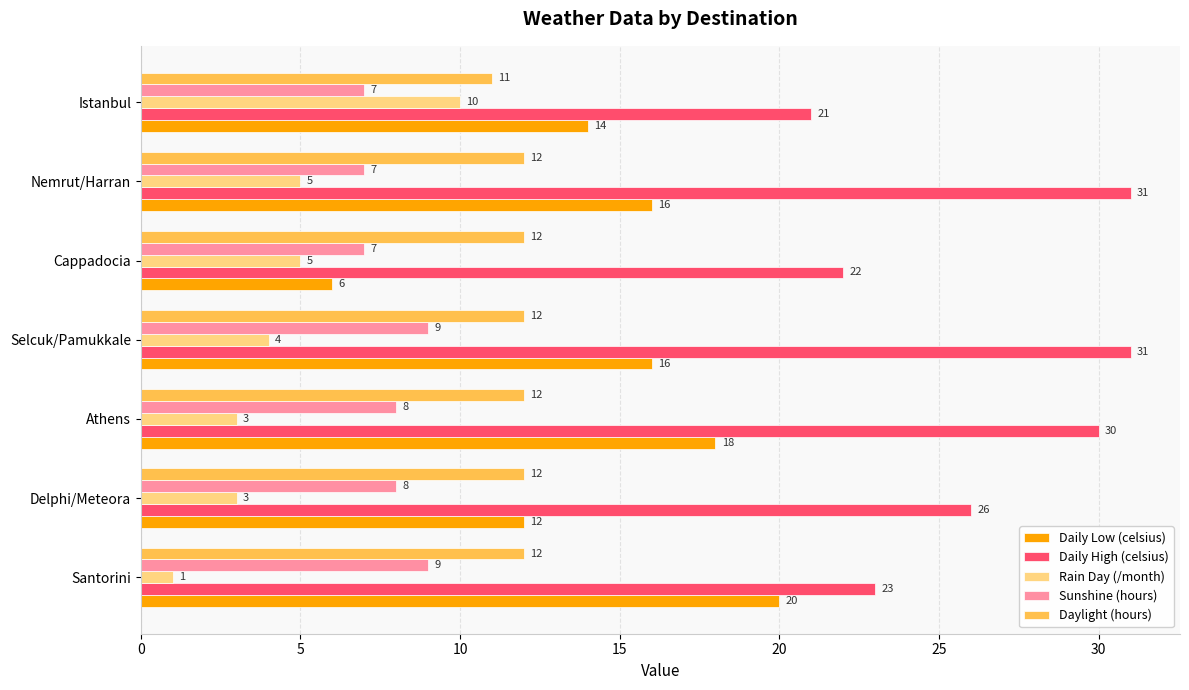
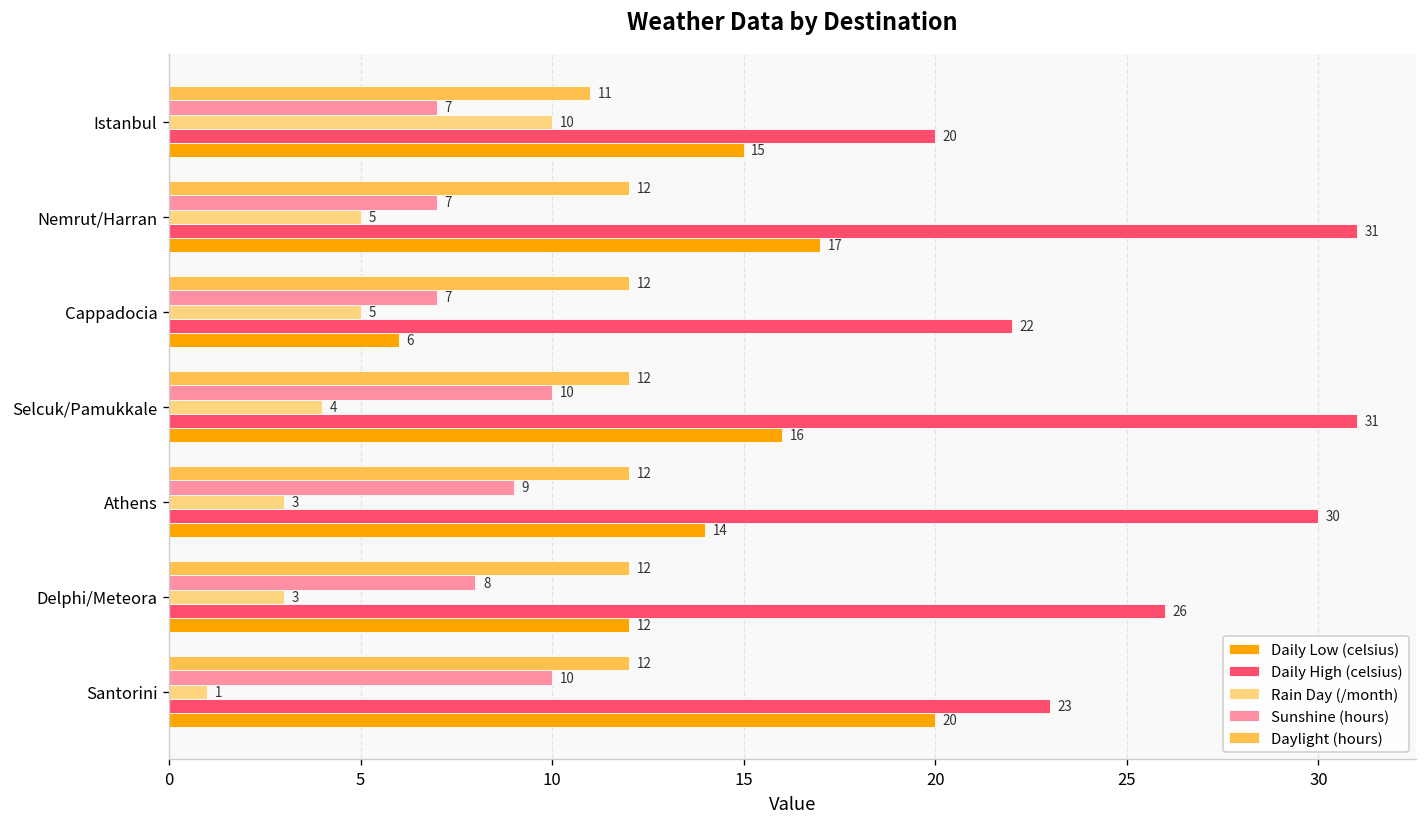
Daily High (celsius), Istanbul: 21 -> 20
Daily Low (celsius), Istanbul: 14 -> 15
Daily Low (celsius), Nemrut/Harran: 16 -> 17
Sunshine (hours), Selcuk/Pamukkale: 9 -> 10
Sunshine (hours), Athens: 8 -> 9
Daily Low (celsius), Athens: 18 -> 14
Sunshine (hours), Santorini: 9 -> 10
